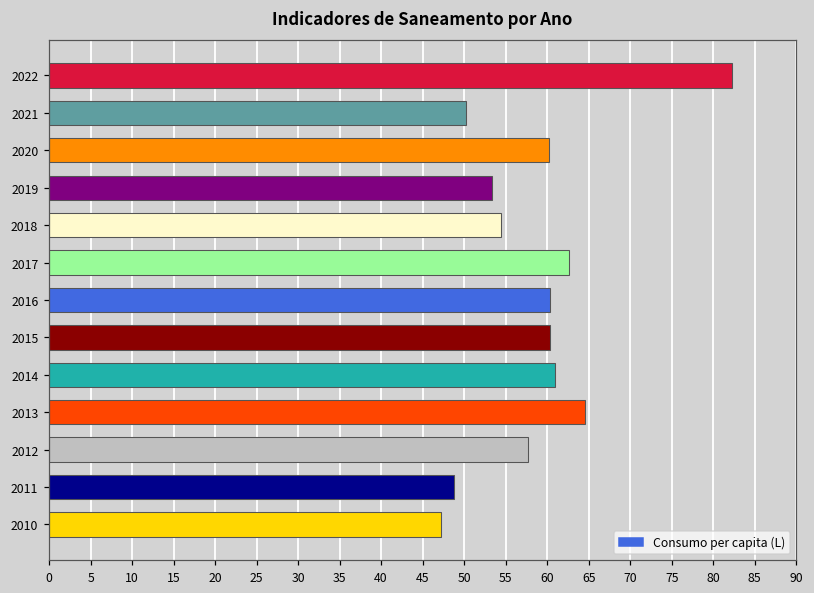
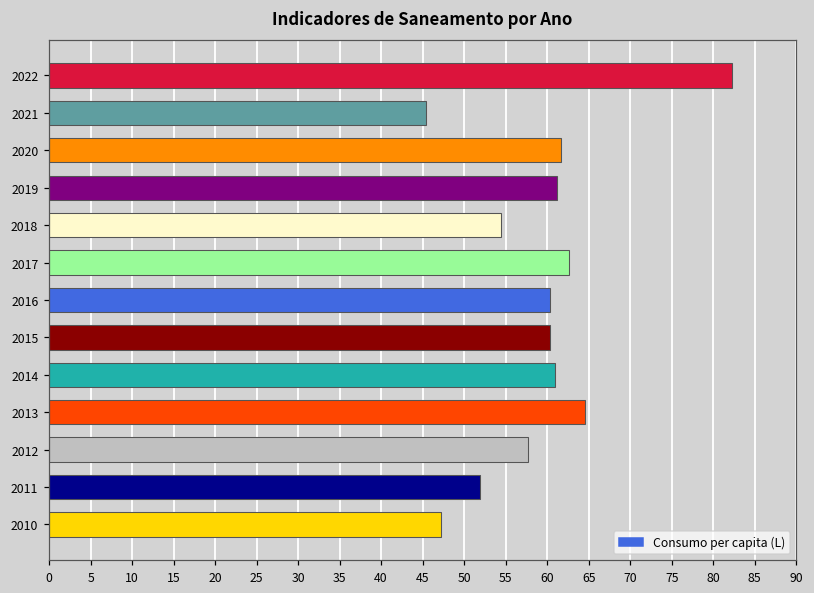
2021: 50 -> 45
2020: 60 -> 62
2019: 53 -> 61
2011: 49 -> 52
